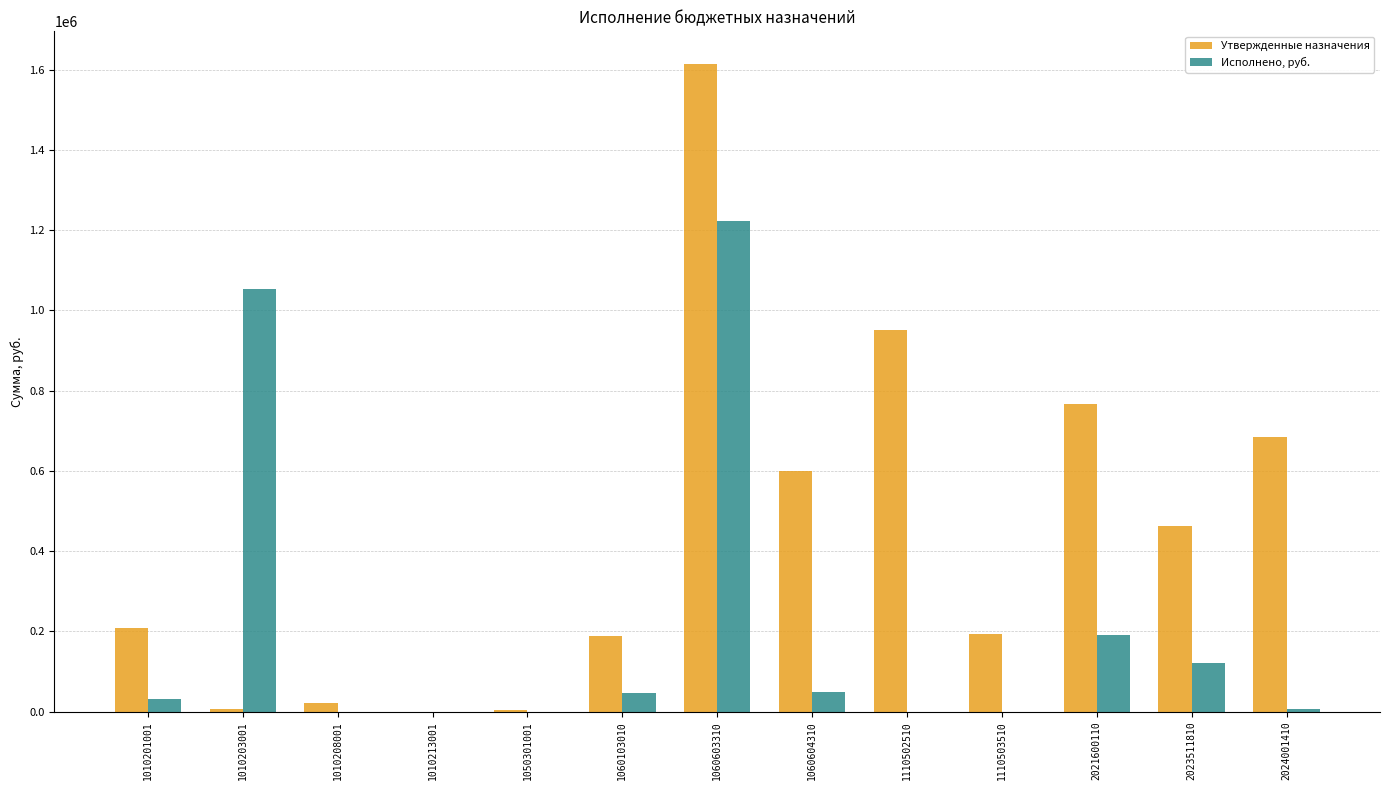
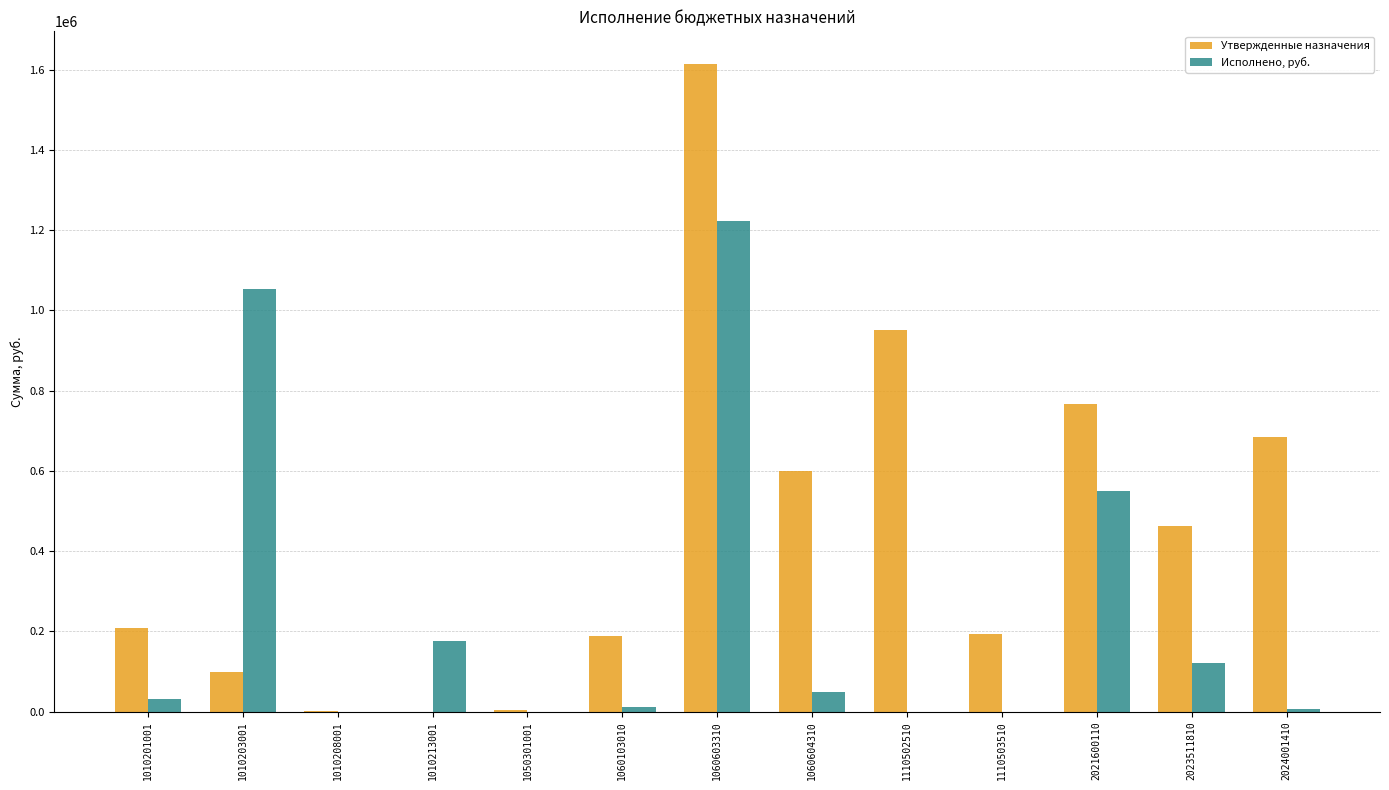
Утвержденные назначения, 1010203001: 10000 -> 100000
Утвержденные назначения, 1010208001: 20000 -> 0
Исполнено, руб., 1010213001: 0 -> 170000
Исполнено, руб., 1060103010: 50000 -> 10000
Исполнено, руб., 2021600110: 190000 -> 550000
